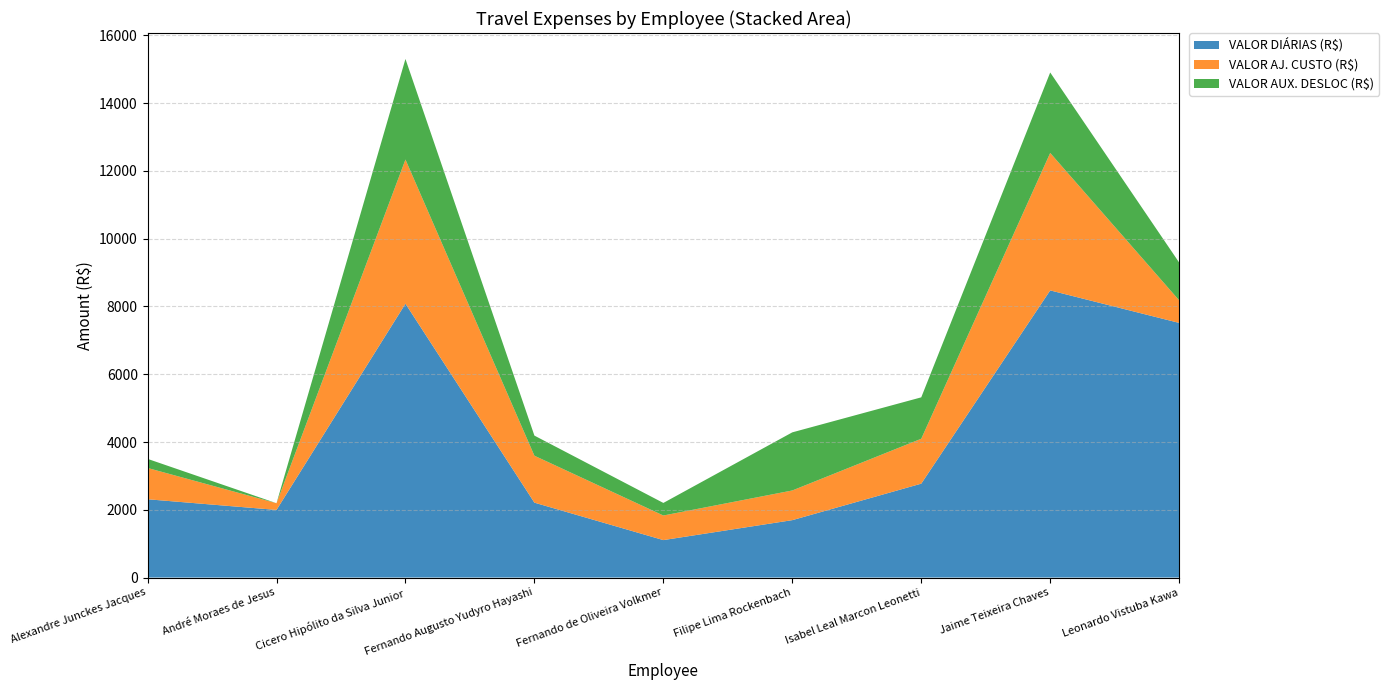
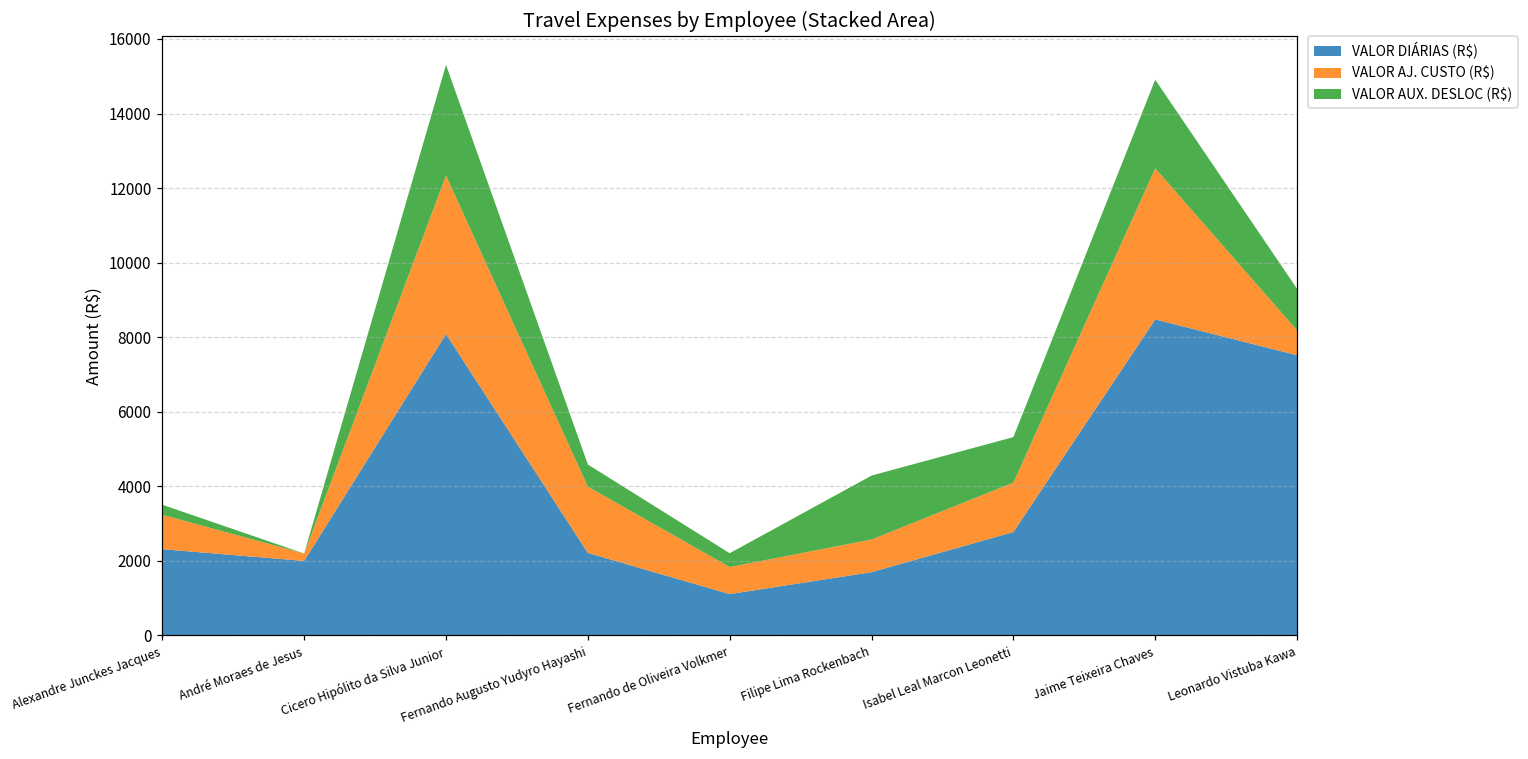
VALOR AJ. CUSTO (R$), Fernando Augusto Yudyro Hayashi: 1400 -> 1800
